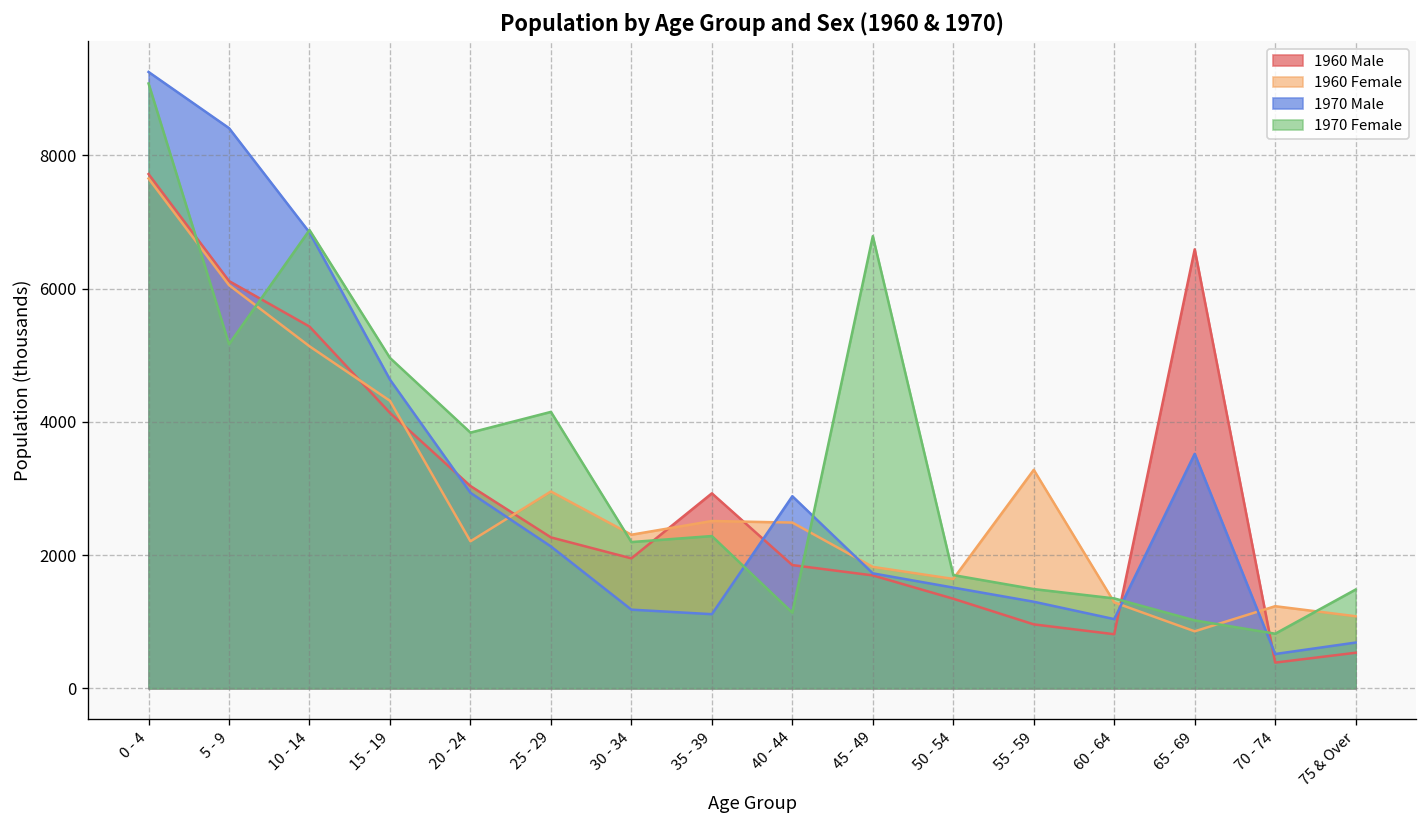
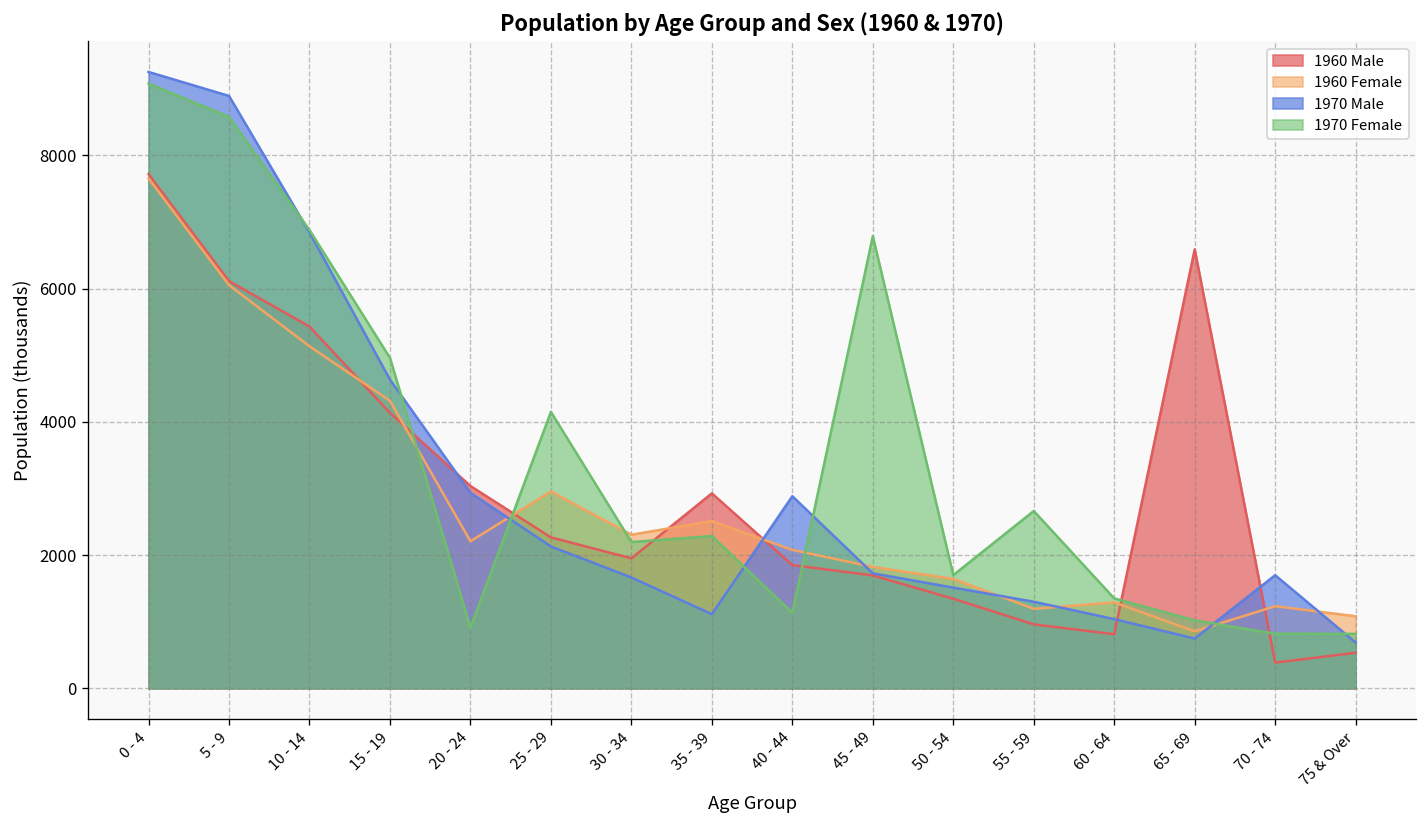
1970 Male, 5 - 9: 8400 -> 8900
1970 Female, 5 - 9: 5200 -> 8600
1970 Female, 20 - 24: 3800 -> 900
1970 Male, 30 - 34: 1200 -> 1700
1960 Female, 40 - 44: 2500 -> 2100
1960 Female, 55 - 59: 3300 -> 1200
1970 Female, 55 - 59: 1500 -> 2700
1970 Male, 65 - 69: 3500 -> 700
1970 Male, 70 - 74: 500 -> 1700
1970 Female, 75 & Over: 1500 -> 800
